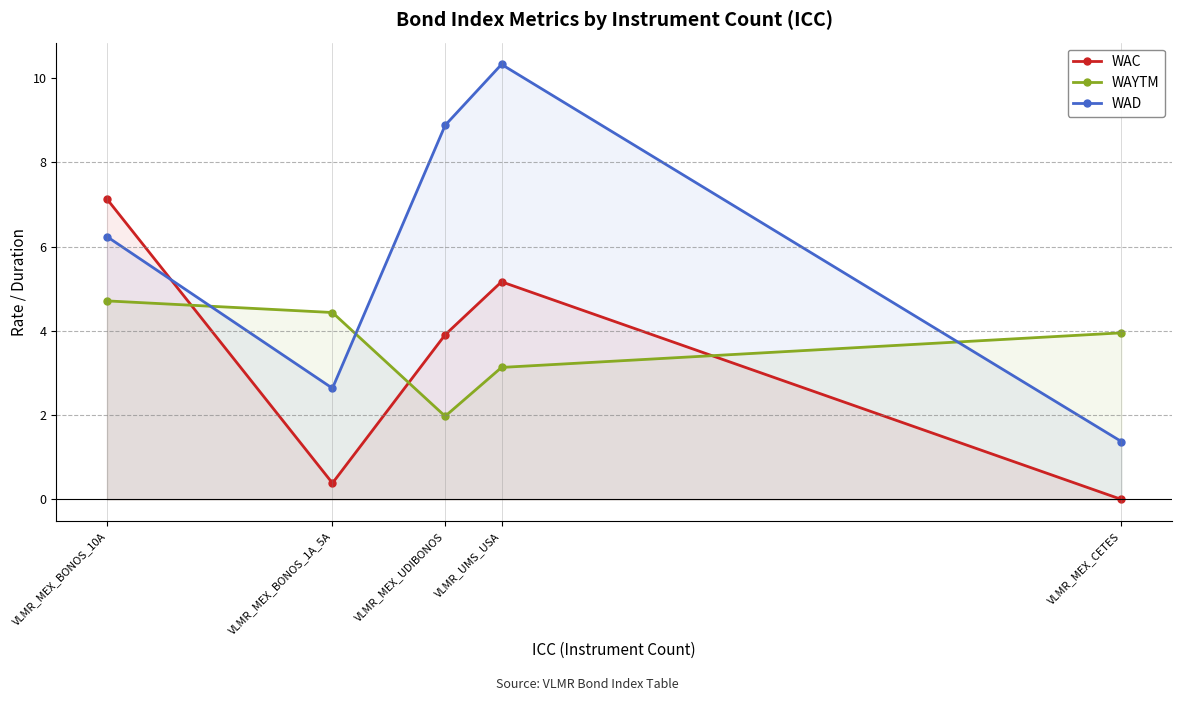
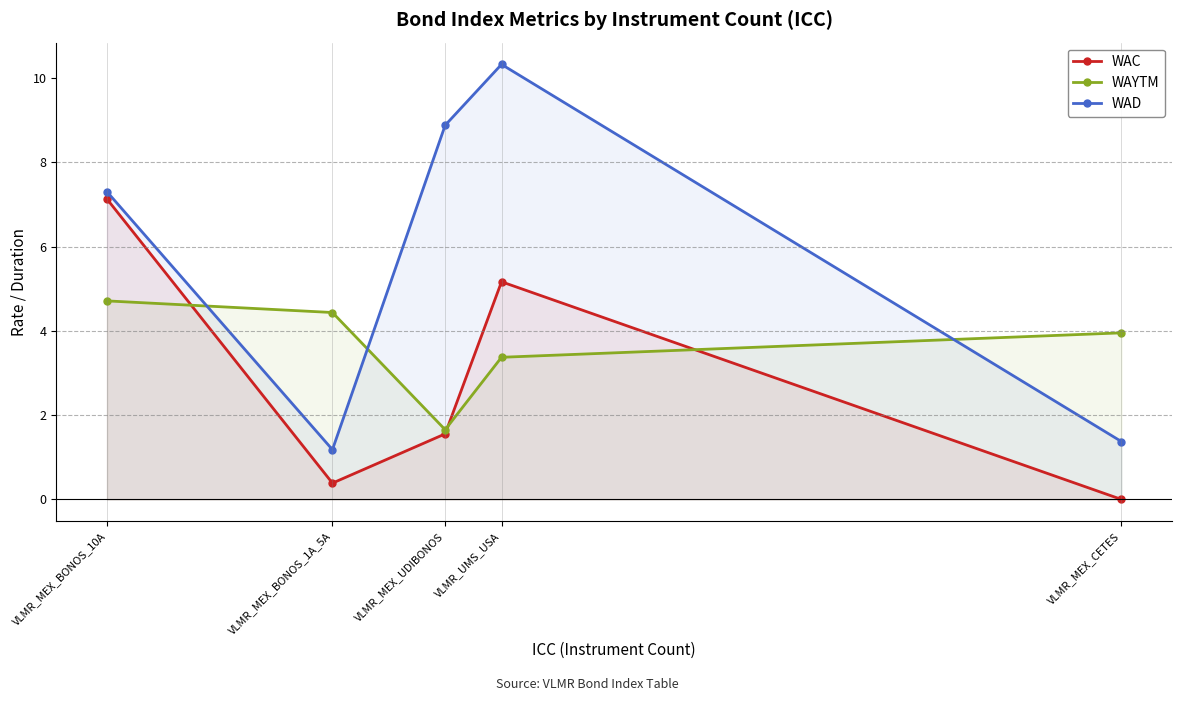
WAD, VLMR_MEX_BONOS_10A: 6.2 -> 7.3
WAD, VLMR_MEX_BONOS_1A_5A: 2.6 -> 1.2
WAC, VLMR_MEX_UDIBONOS: 3.9 -> 1.6
WAYTM, VLMR_MEX_UDIBONOS: 2.0 -> 1.7
WAYTM, VLMR_UMS_USA: 3.1 -> 3.4
